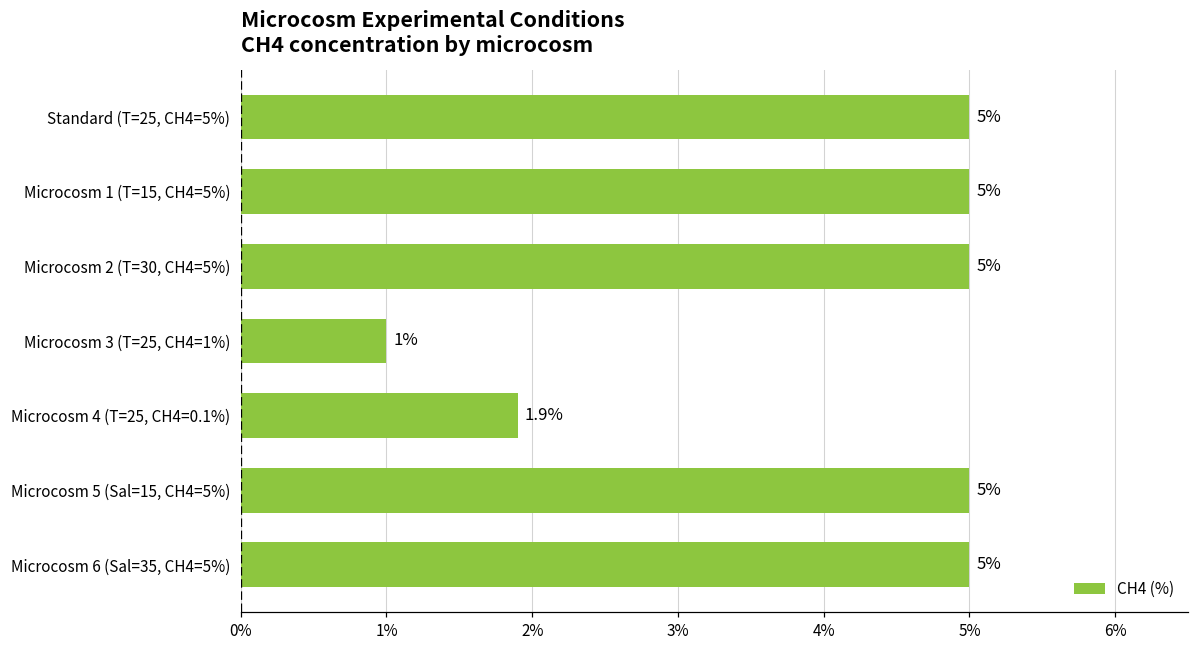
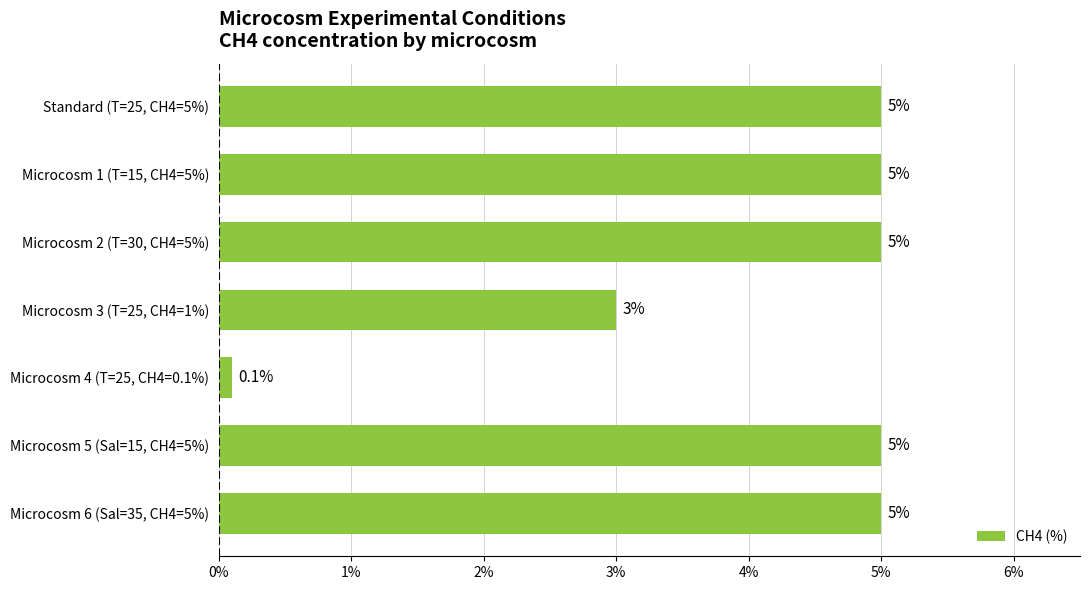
Microcosm 3 (T=25, CH4=1%): 1% -> 3%
Microcosm 4 (T=25, CH4=0.1%): 1.9% -> 0.1%
